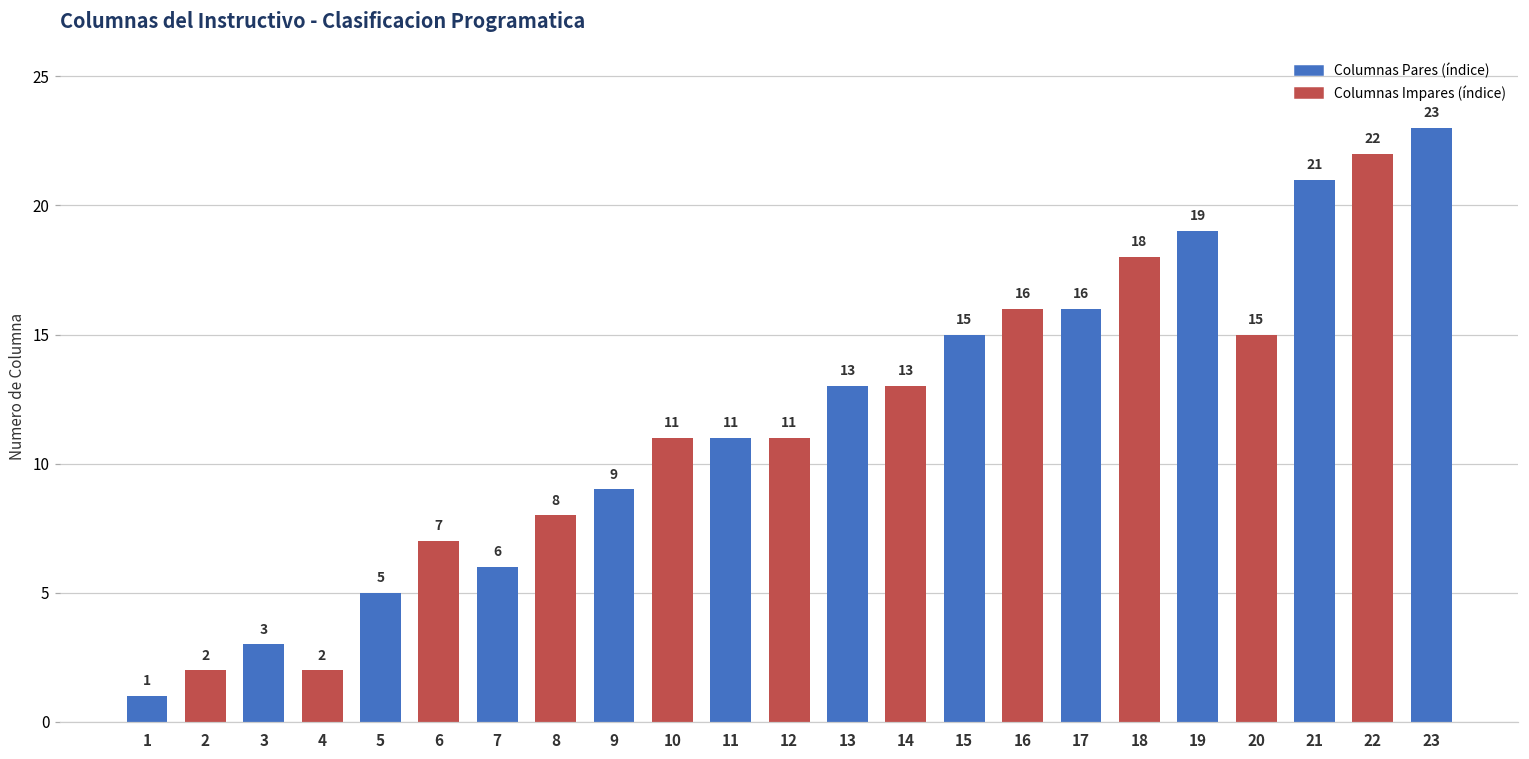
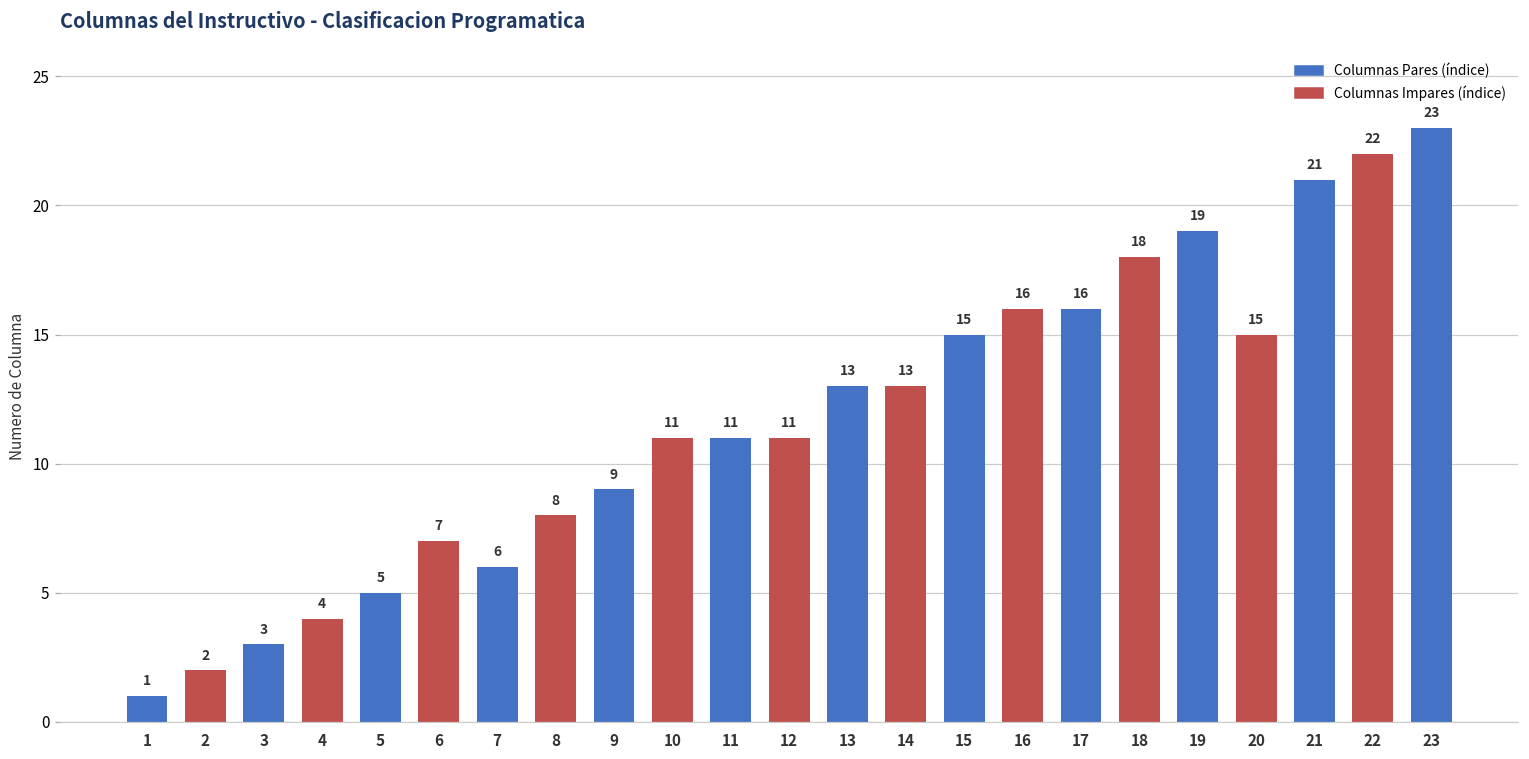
4: 2 -> 4
